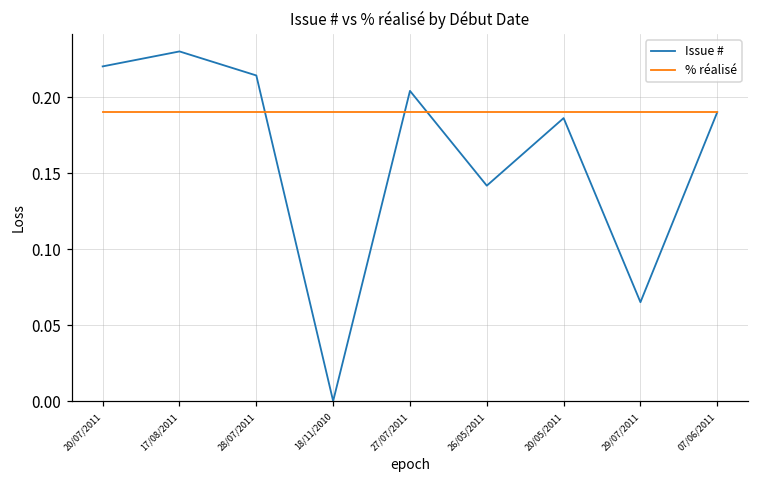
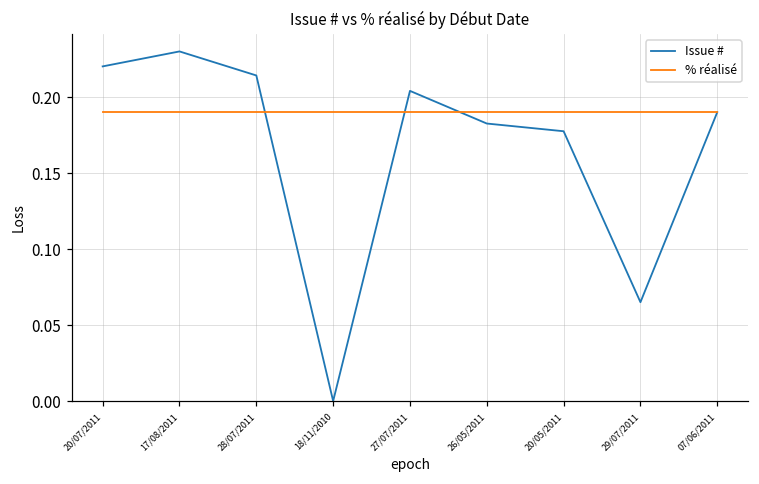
Issue #, 26/05/2011: 0.142 -> 0.183
Issue #, 20/05/2011: 0.186 -> 0.177
